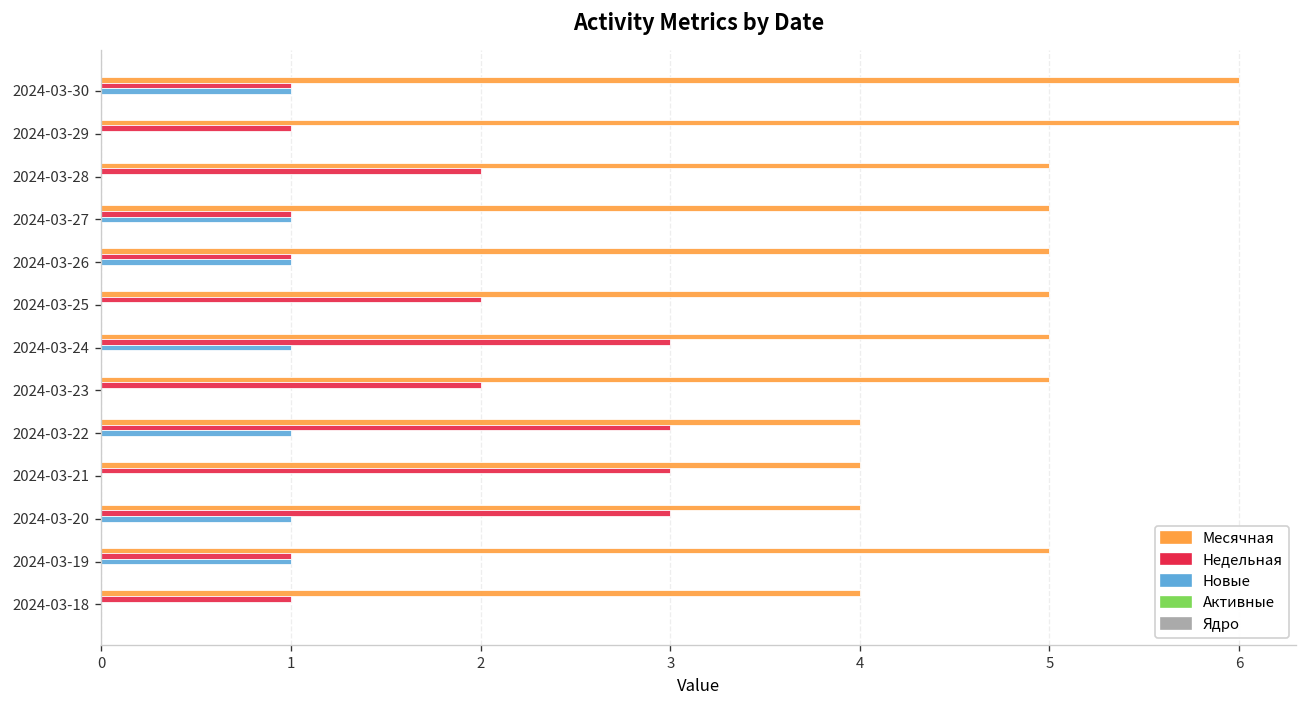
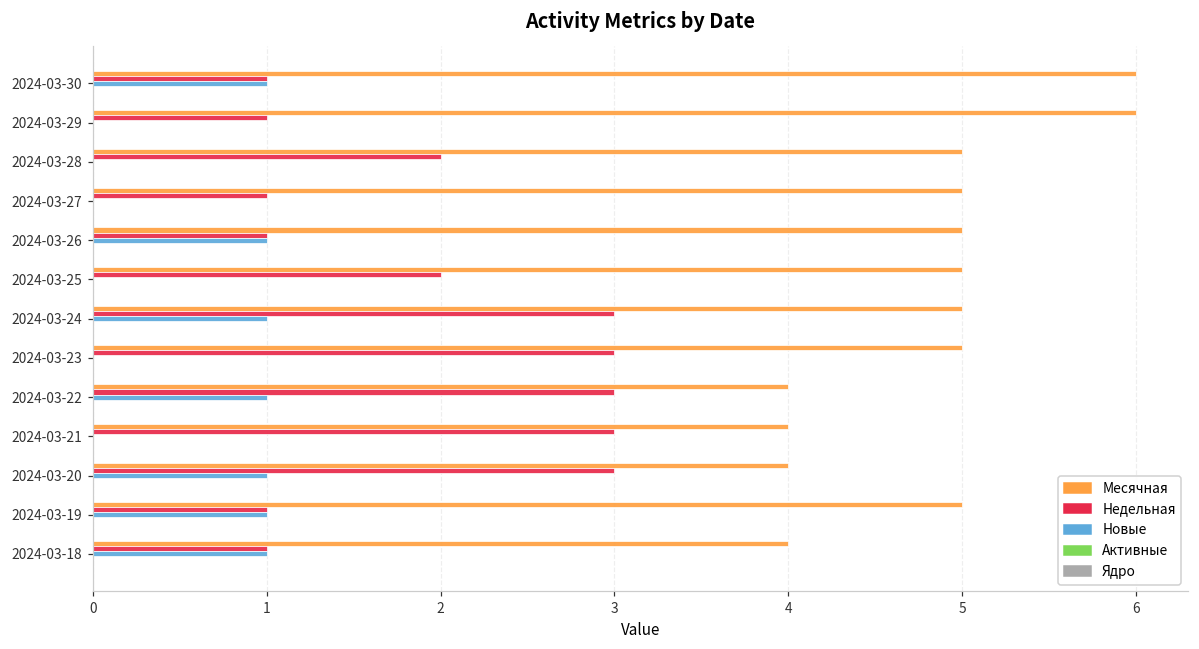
Новые, 2024-03-27: 1 -> 0
Недельная, 2024-03-23: 2 -> 3
Новые, 2024-03-18: 0 -> 1
